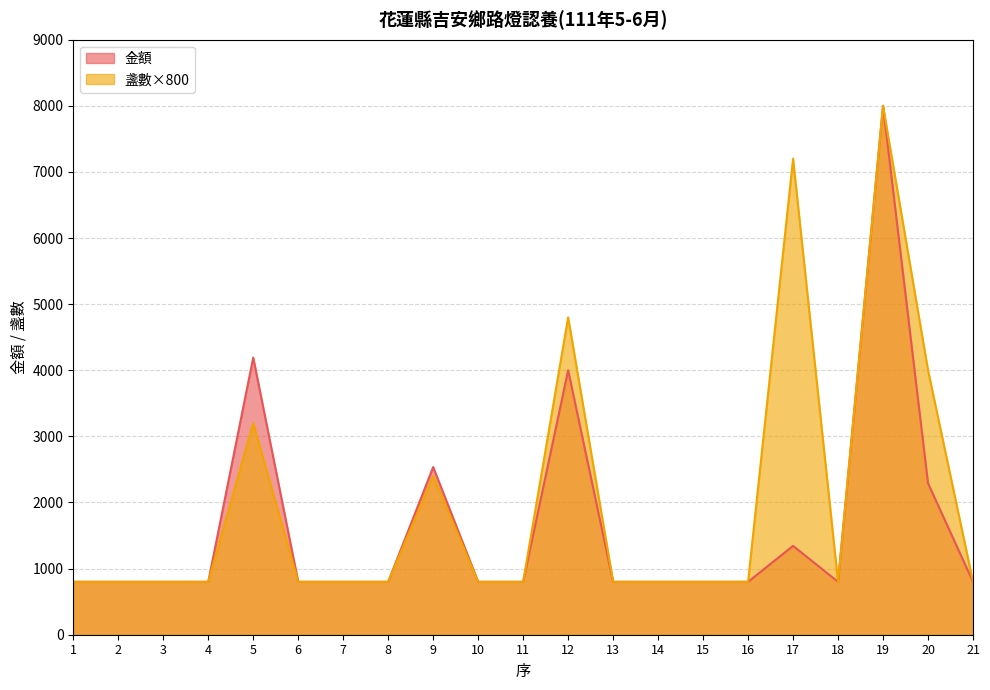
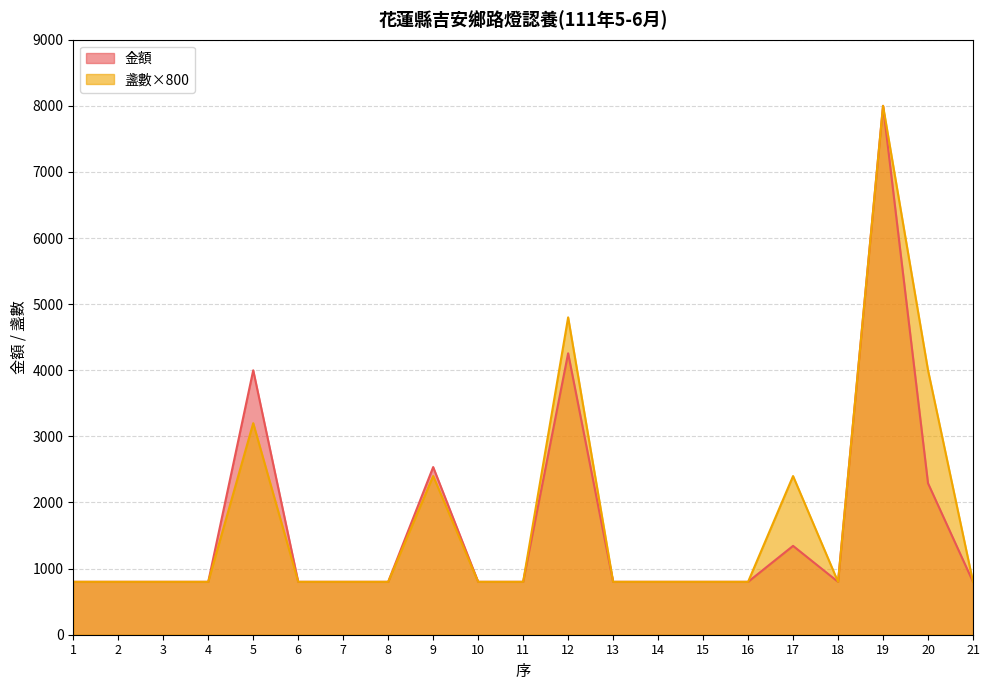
金額, 5: 4200 -> 4000
金額, 12: 4000 -> 4300
盞數×800, 17: 7200 -> 2400
